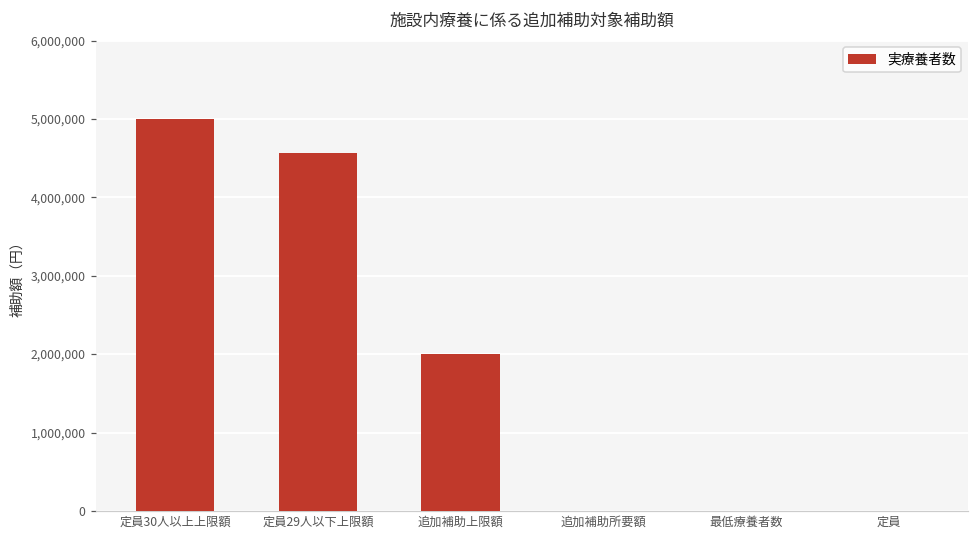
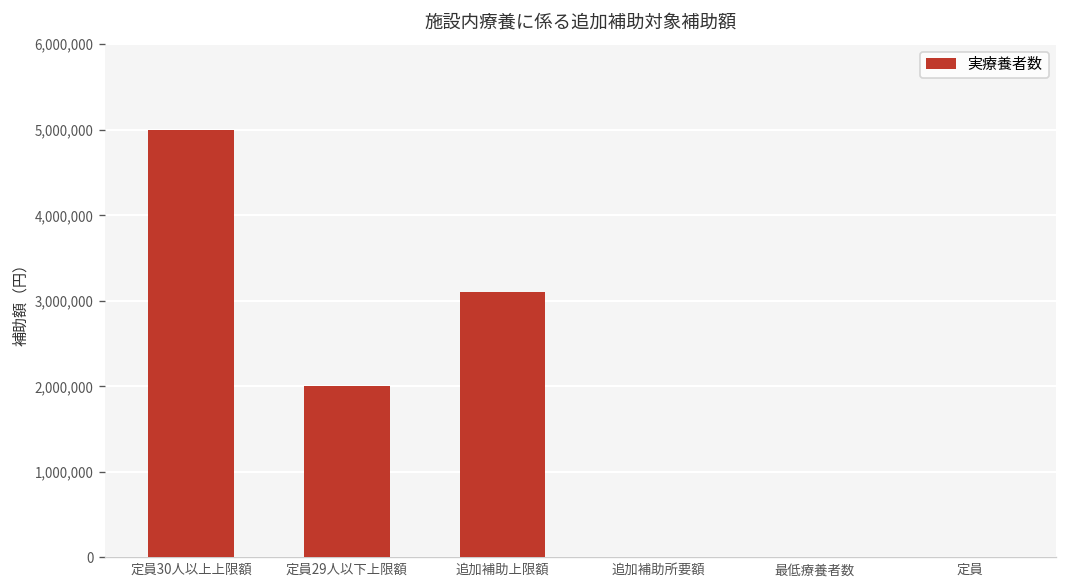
定員29人以下上限額: 4,600,000 -> 2,000,000
追加補助上限額: 2,000,000 -> 3,100,000
